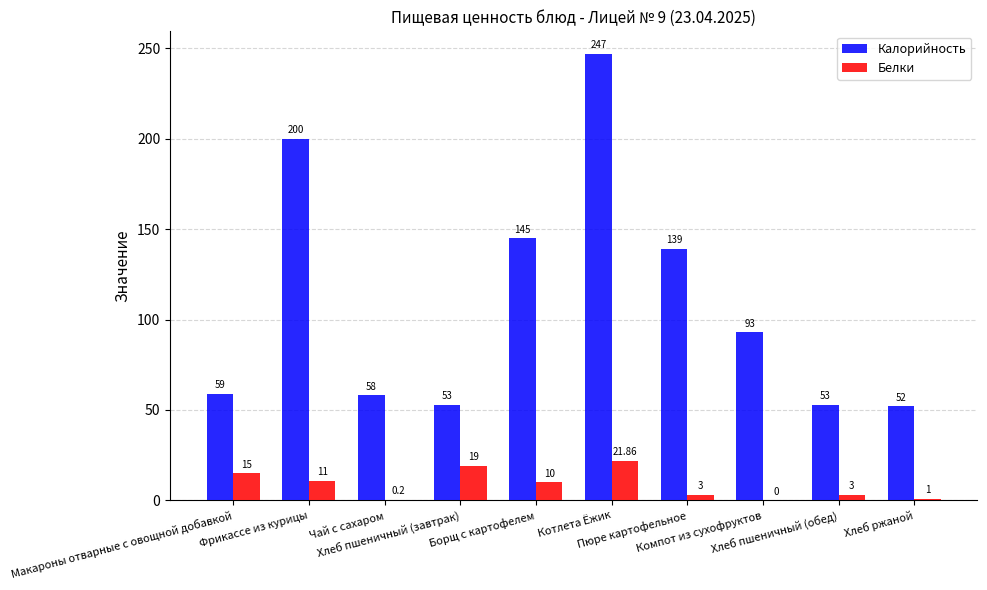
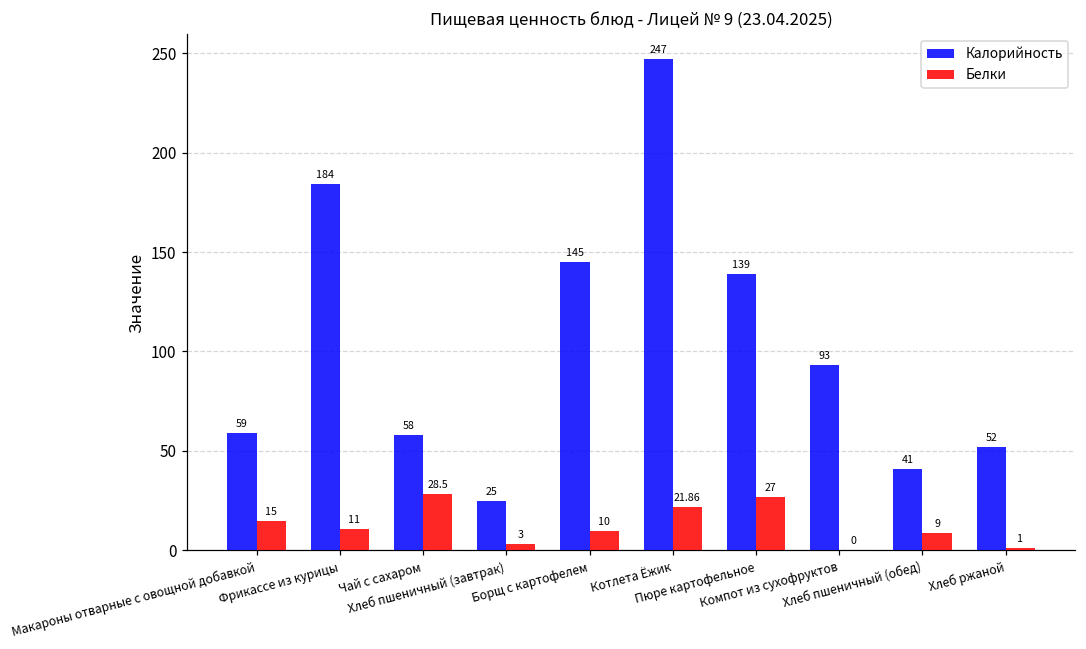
Калорийность, Фрикассе из курицы: 200 -> 184
Белки, Чай с сахаром: 0.2 -> 28.5
Калорийность, Хлеб пшеничный (завтрак): 53 -> 25
Белки, Хлеб пшеничный (завтрак): 19 -> 3
Белки, Пюре картофельное: 3 -> 27
Калорийность, Хлеб пшеничный (обед): 53 -> 41
Белки, Хлеб пшеничный (обед): 3 -> 9
